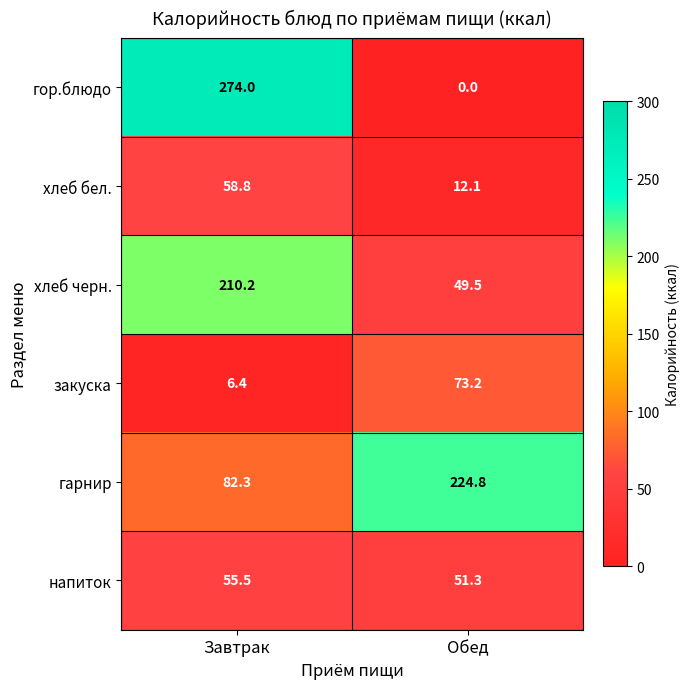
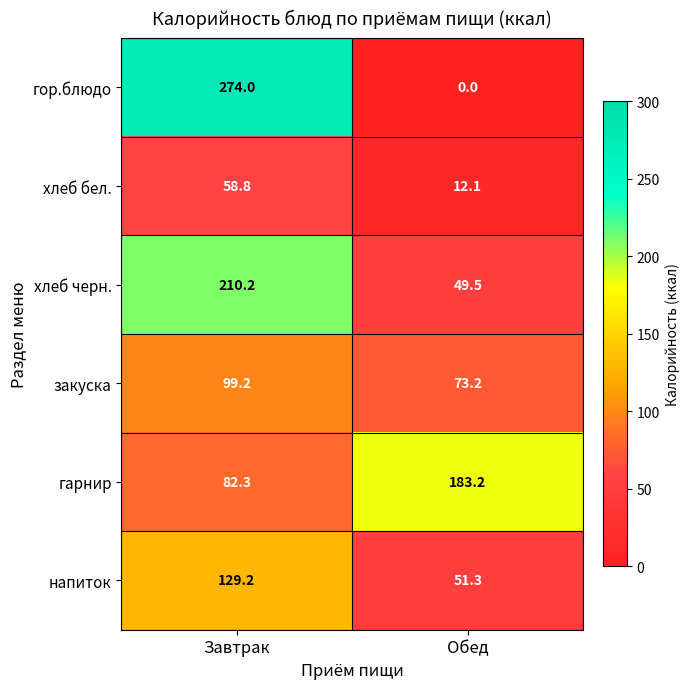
закуска, Завтрак: 6.4 -> 99.2
гарнир, Обед: 224.8 -> 183.2
напиток, Завтрак: 55.5 -> 129.2
